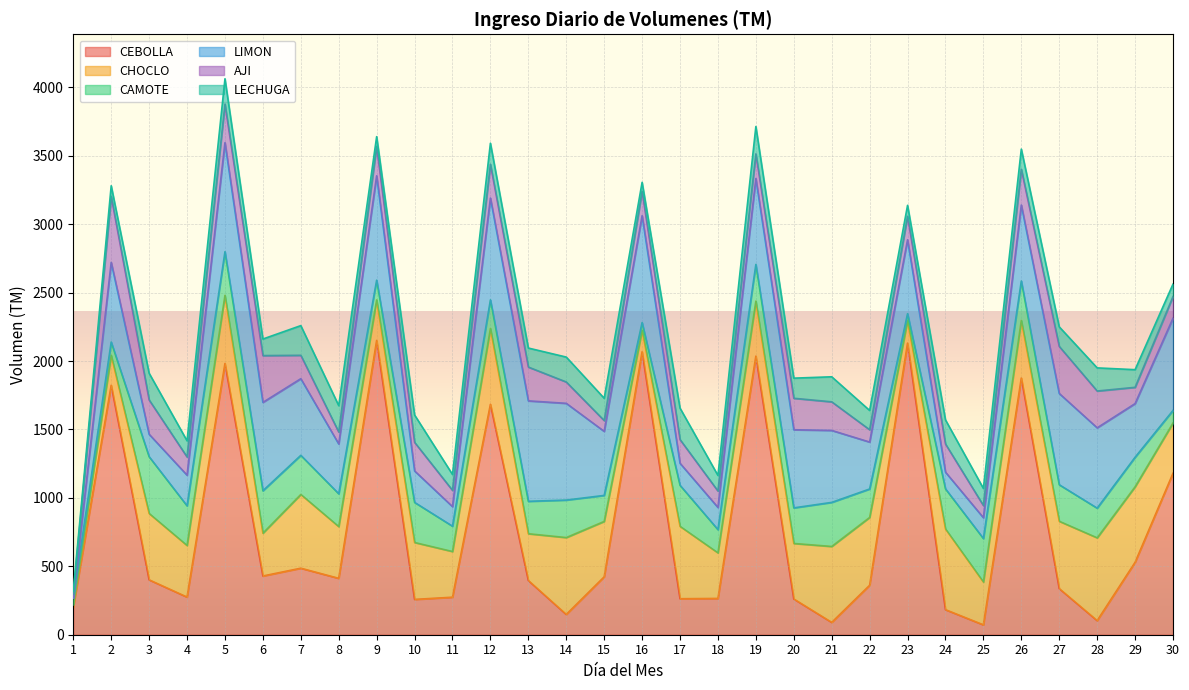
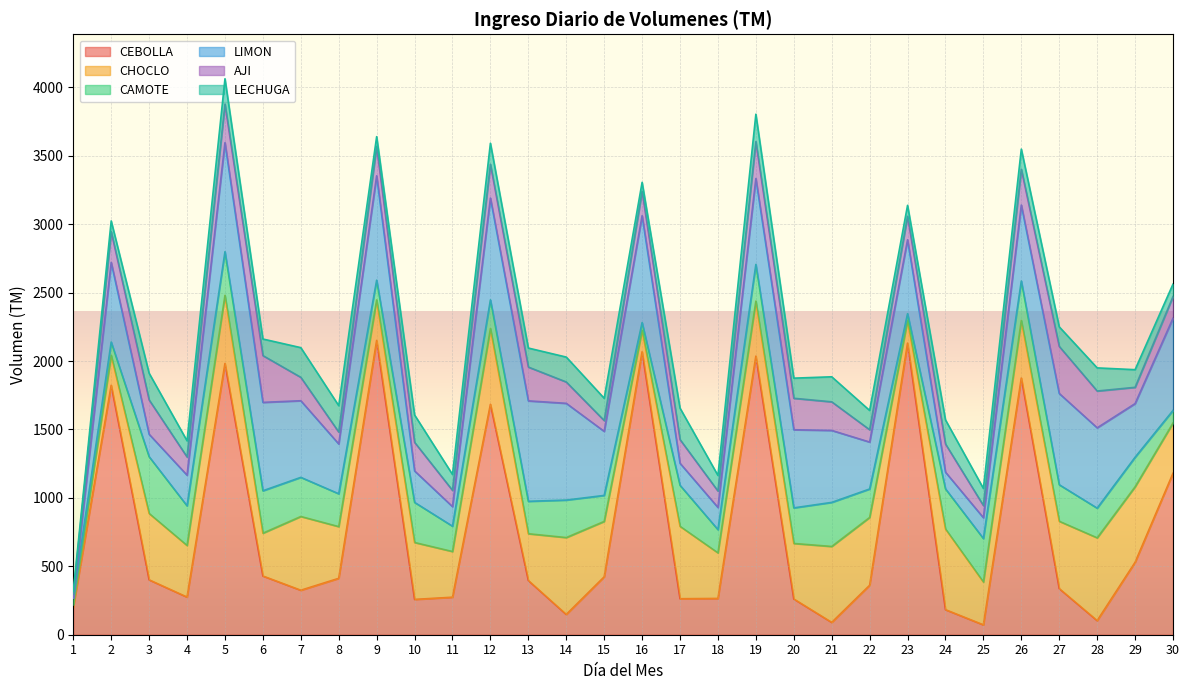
AJI, 2: 480 -> 230
CEBOLLA, 7: 490 -> 330
AJI, 19: 180 -> 270
